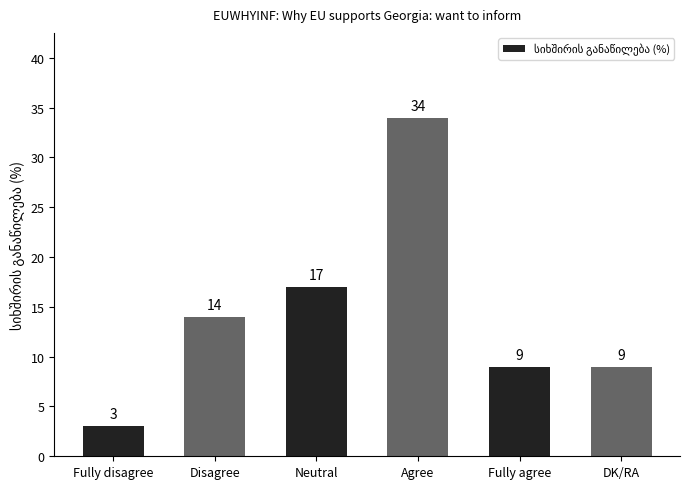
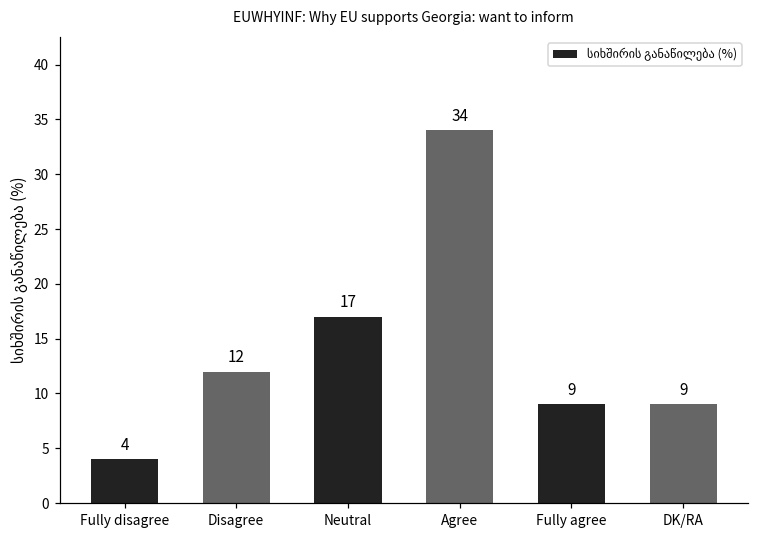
Fully disagree: 3 -> 4
Disagree: 14 -> 12
